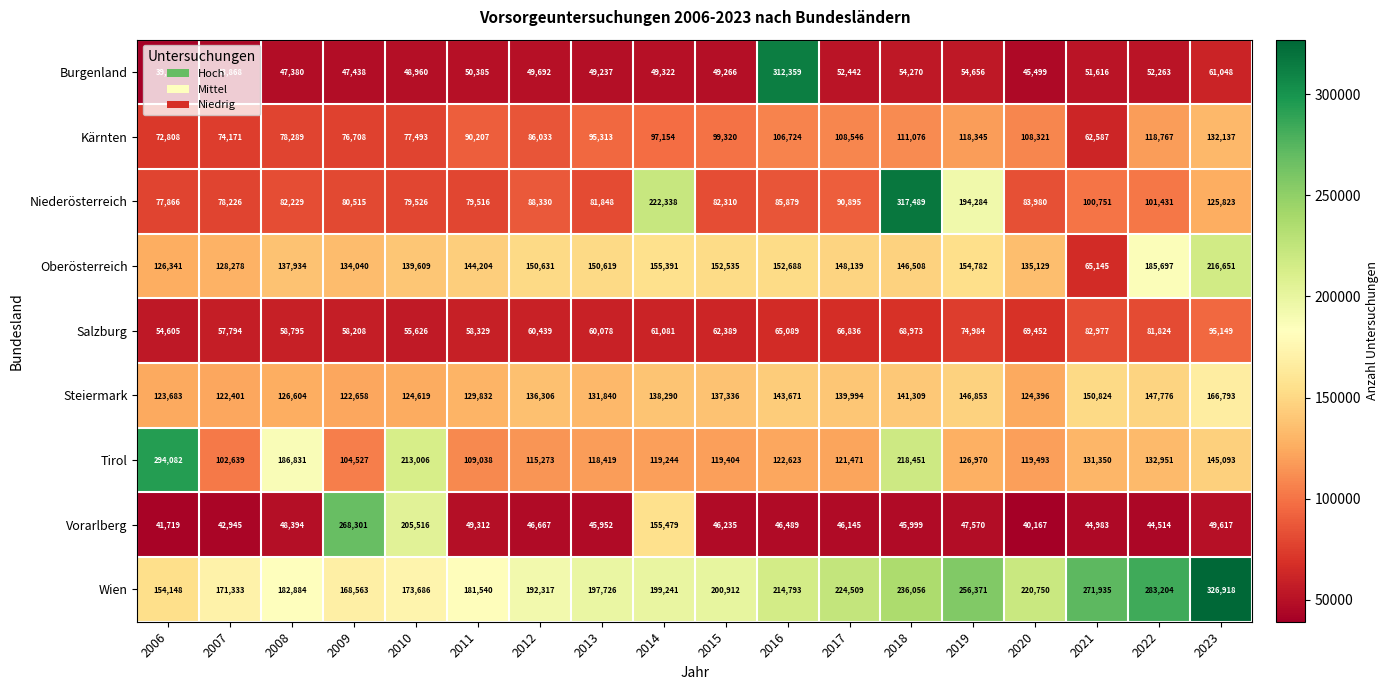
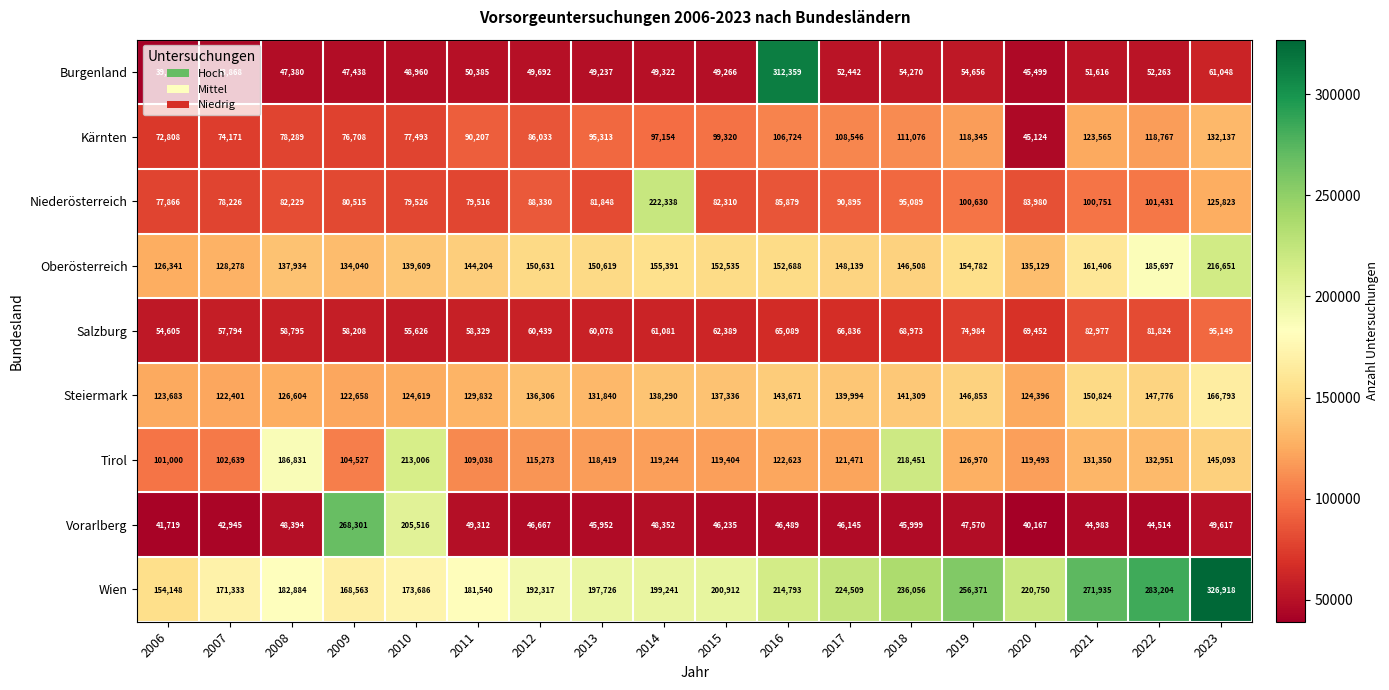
Kärnten, 2020: 108,321 -> 45,124
Kärnten, 2021: 62,587 -> 123,565
Niederösterreich, 2018: 317,489 -> 95,089
Niederösterreich, 2019: 194,284 -> 100,630
Oberösterreich, 2021: 65,145 -> 161,406
Tirol, 2006: 294,082 -> 101,000
Vorarlberg, 2014: 155,479 -> 48,352
